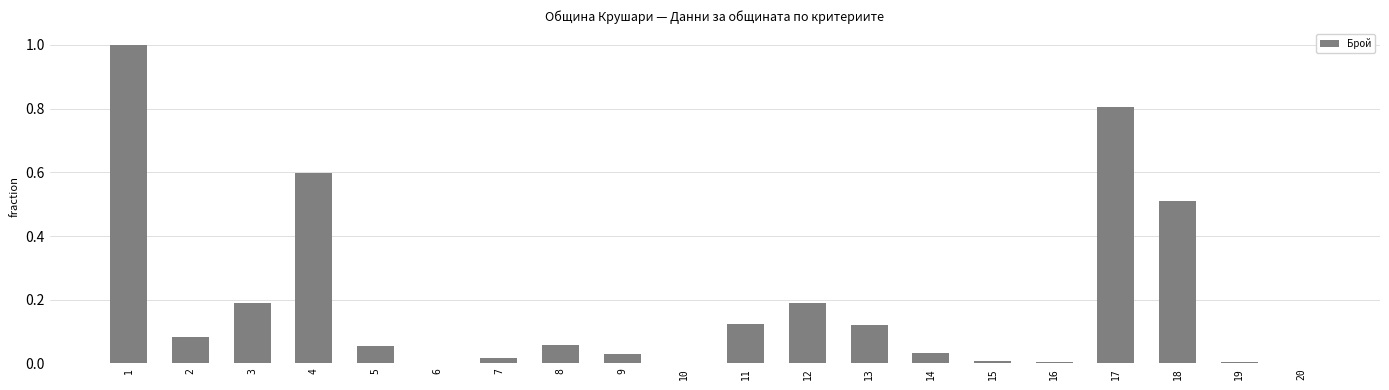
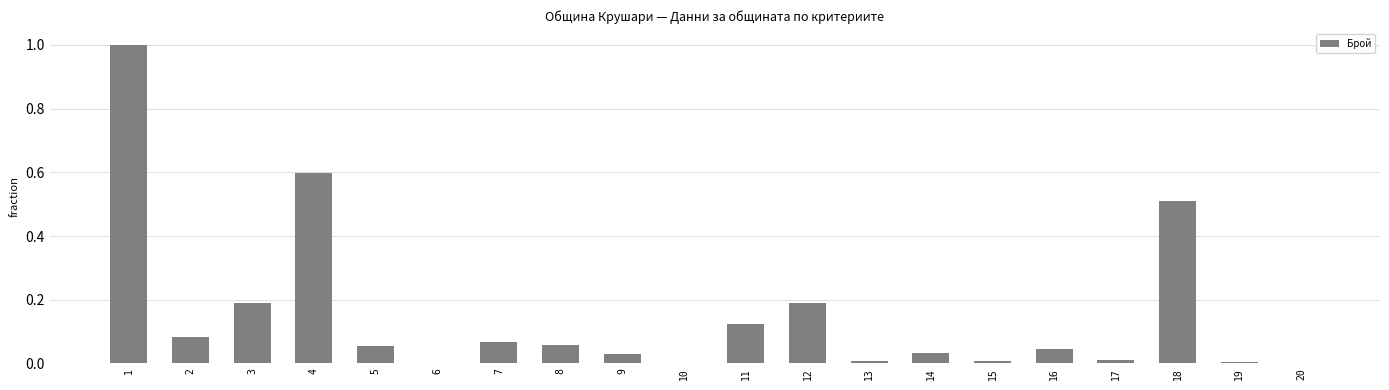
7: 0.02 -> 0.07
13: 0.12 -> 0.01
16: 0.00 -> 0.05
17: 0.81 -> 0.01
